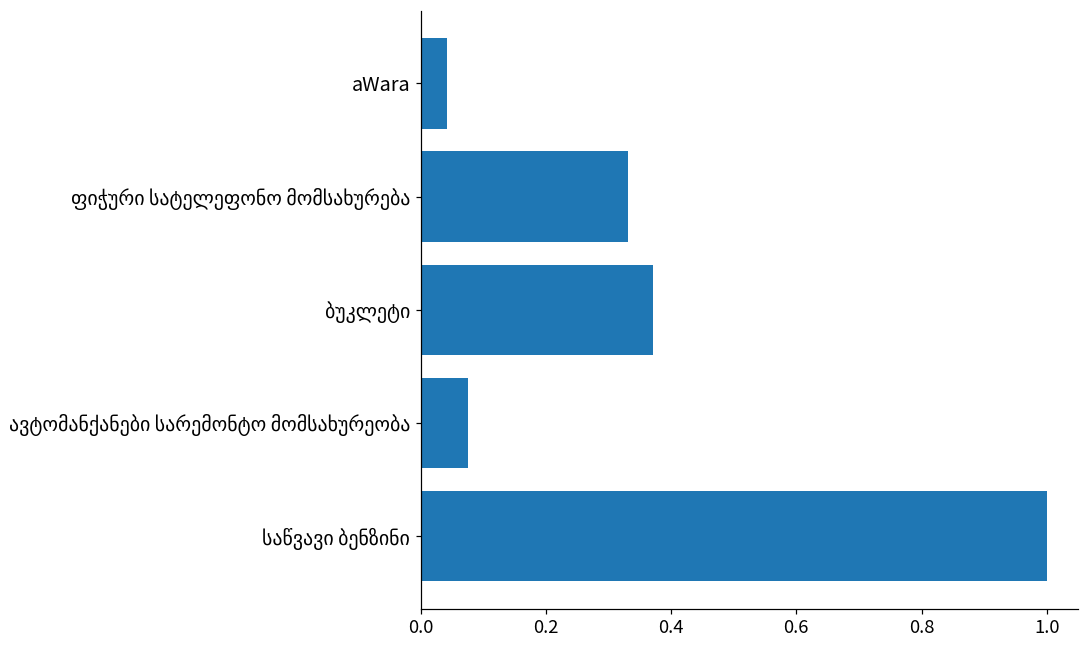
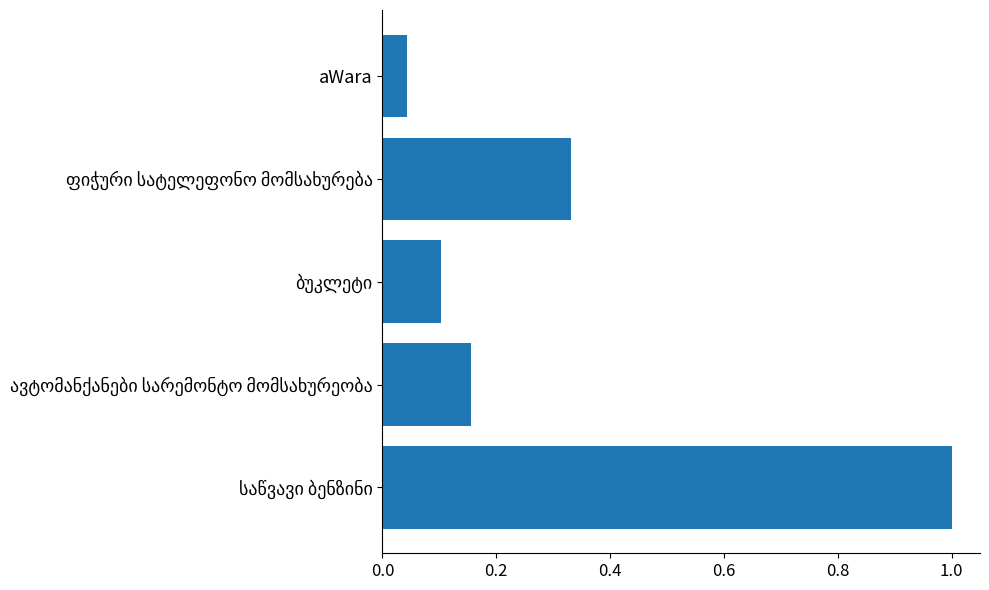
ბუკლეტი: 0.37 -> 0.10
ავტომანქანები სარემონტო მომსახურეობა: 0.08 -> 0.16
